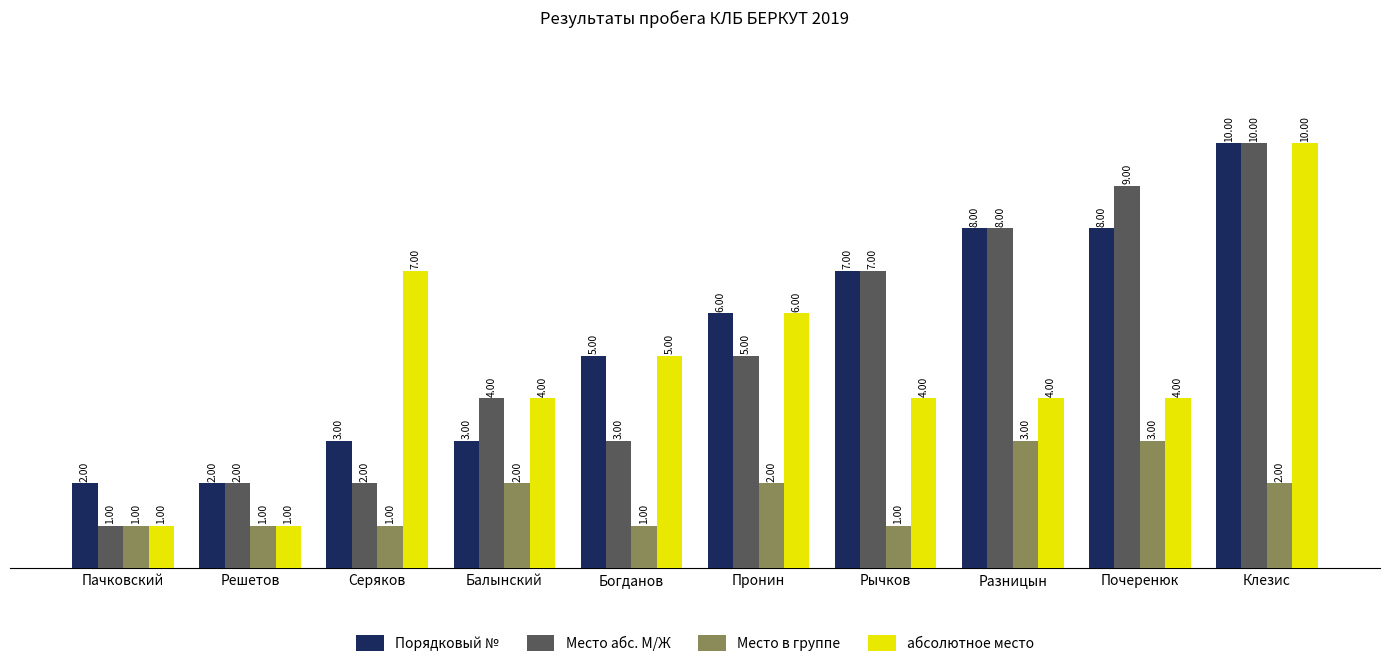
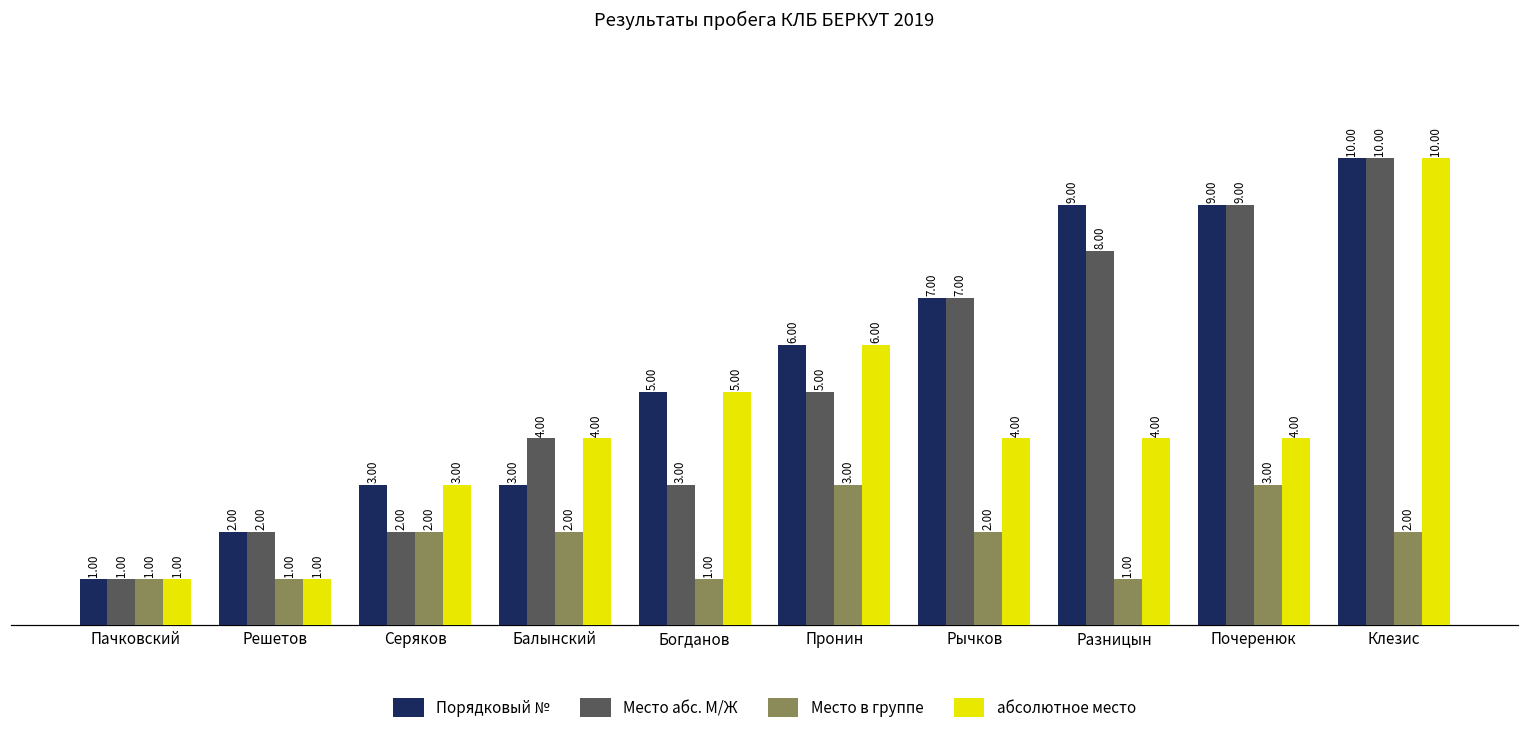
Порядковый №, Пачковский: 2.00 -> 1.00
Место в группе, Серяков: 1.00 -> 2.00
абсолютное место, Серяков: 7.00 -> 3.00
Место в группе, Пронин: 2.00 -> 3.00
Место в группе, Рычков: 1.00 -> 2.00
Порядковый №, Разницын: 8.00 -> 9.00
Место в группе, Разницын: 3.00 -> 1.00
Порядковый №, Почеренюк: 8.00 -> 9.00
